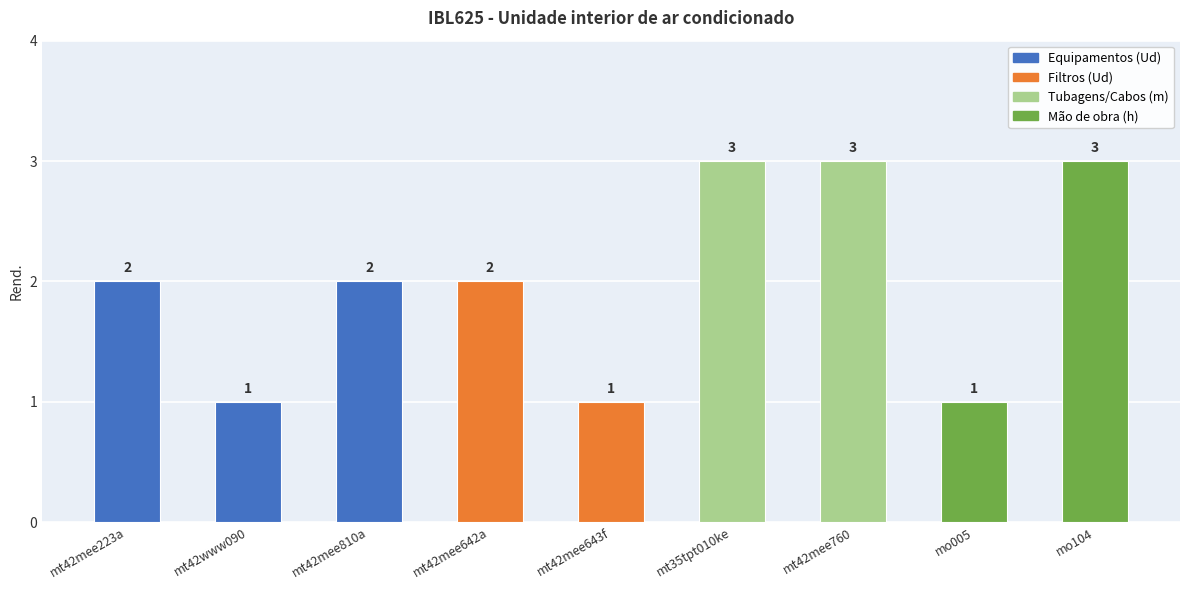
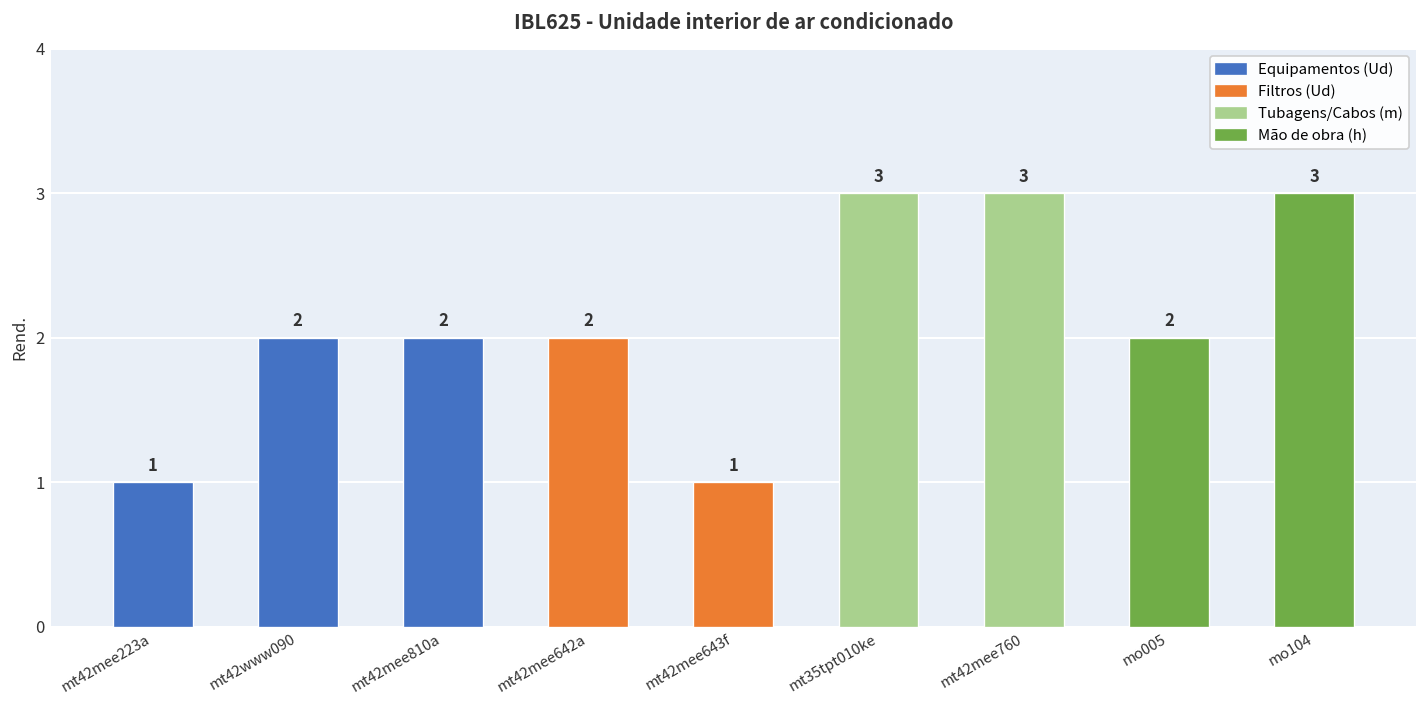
mt42mee223a: 2 -> 1
mt42www090: 1 -> 2
mo005: 1 -> 2
